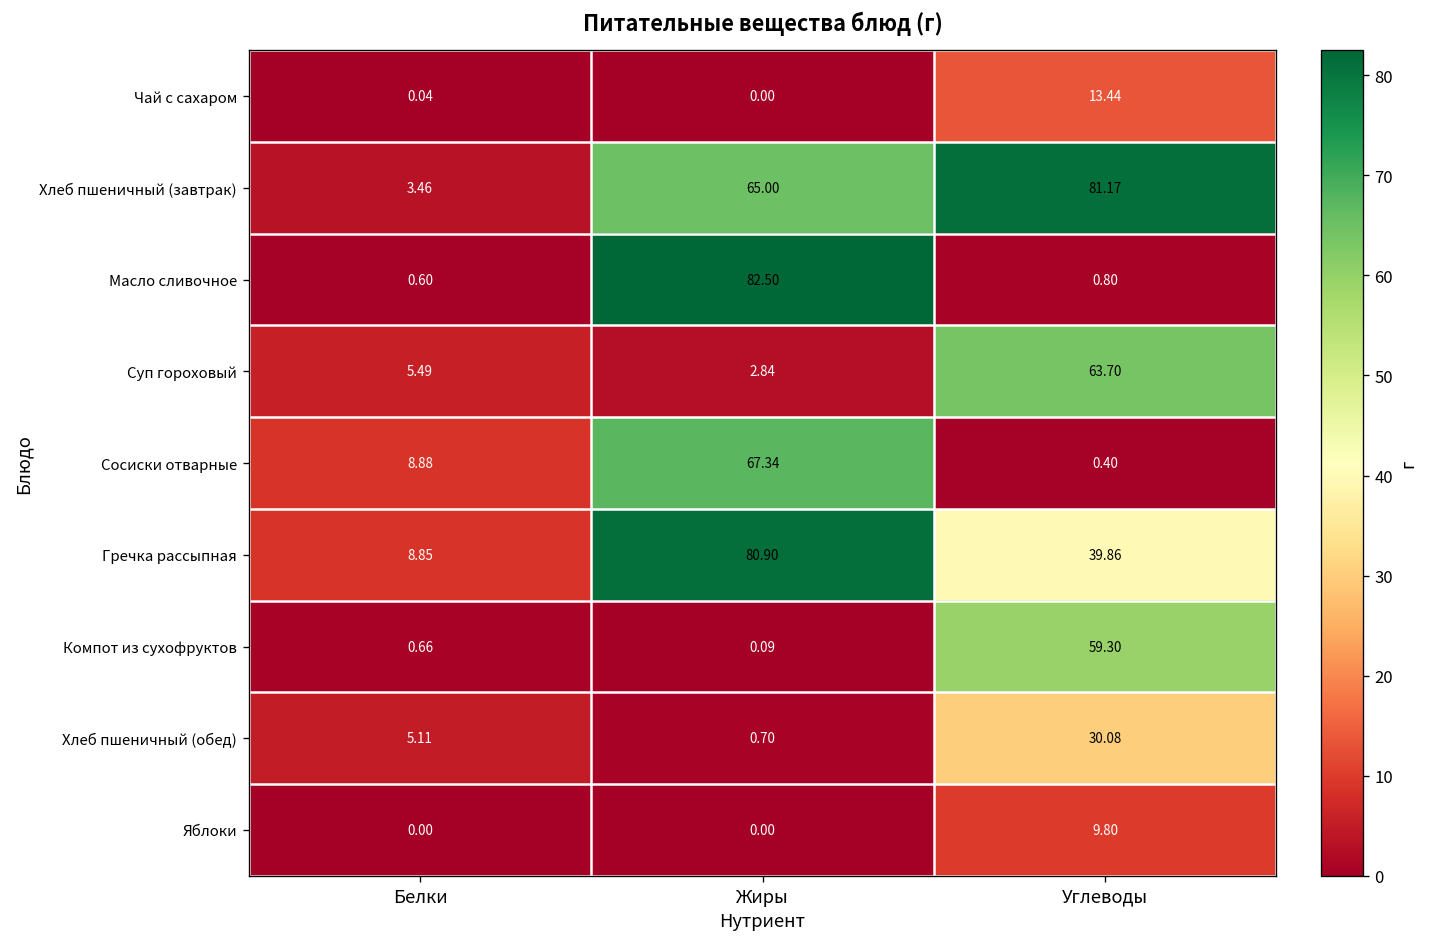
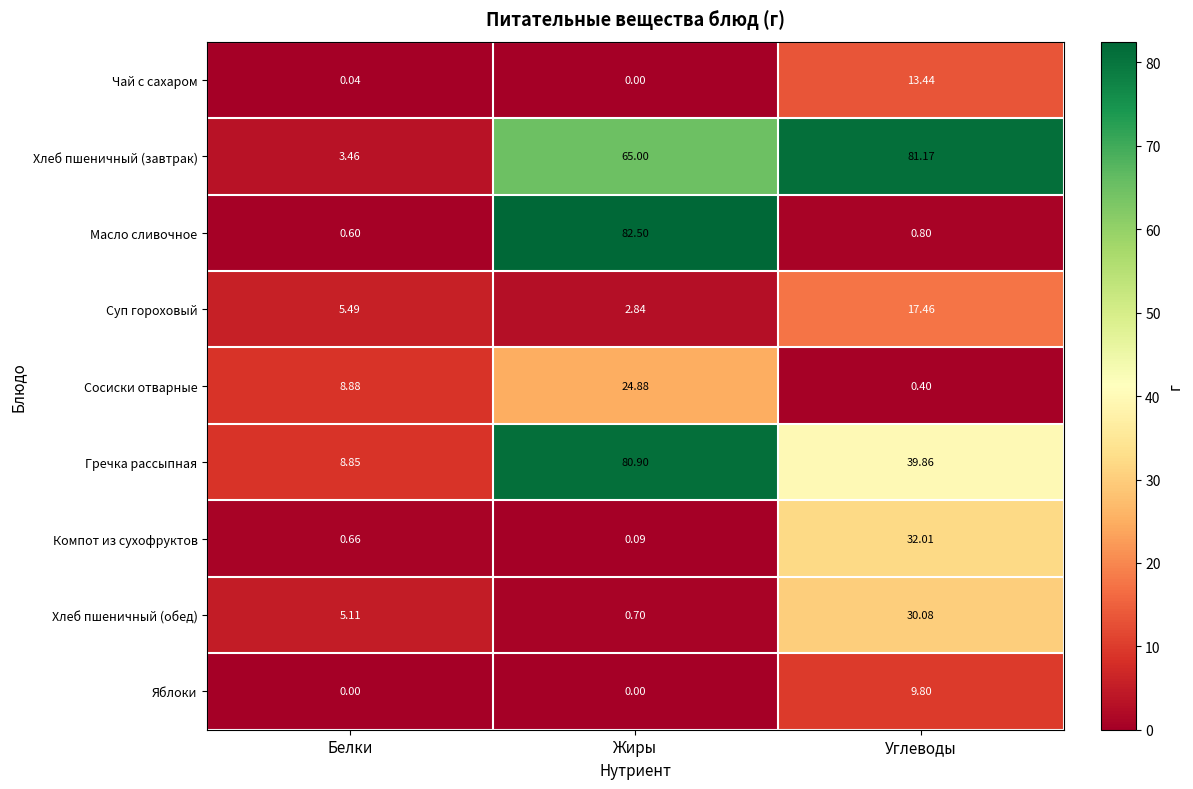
Суп гороховый, Углеводы: 63.70 -> 17.46
Сосиски отварные, Жиры: 67.34 -> 24.88
Компот из сухофруктов, Углеводы: 59.30 -> 32.01
